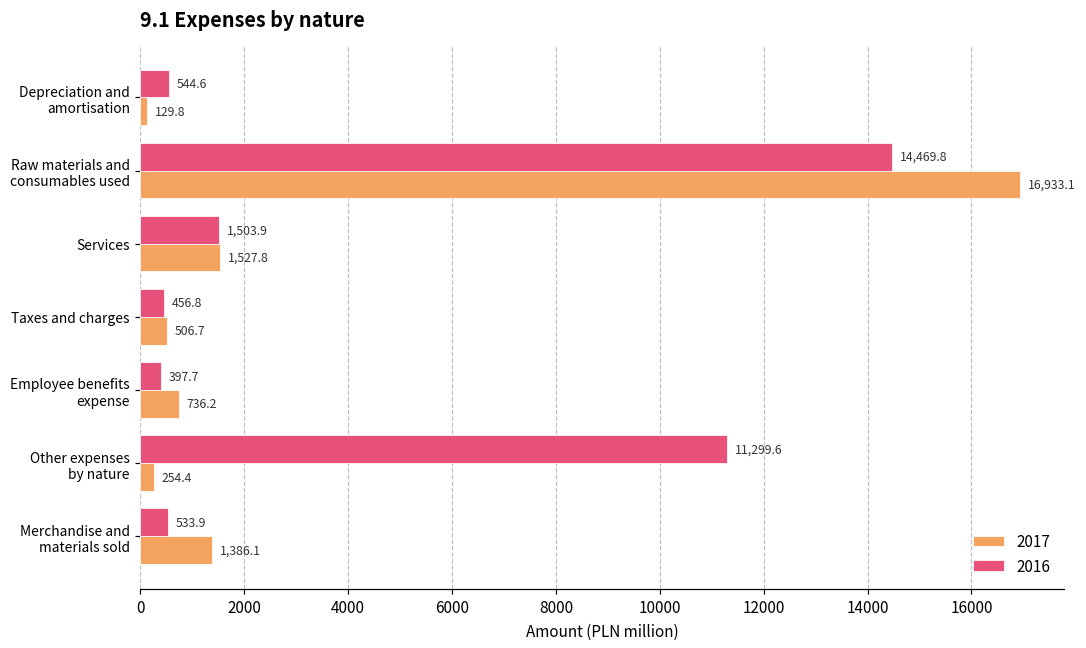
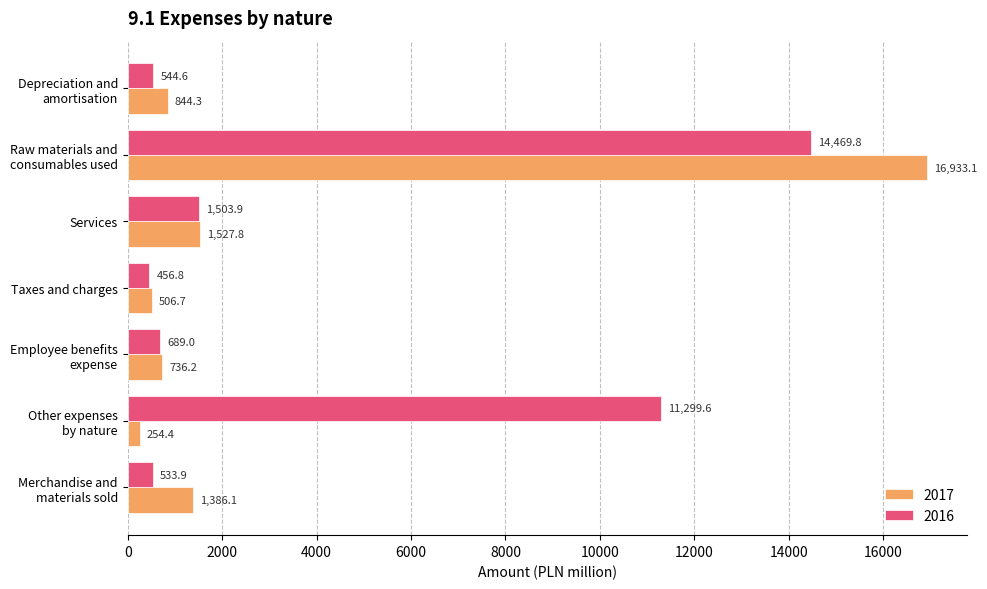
2017, Depreciation and amortisation: 129.8 -> 844.3
2016, Employee benefits expense: 397.7 -> 689.0
